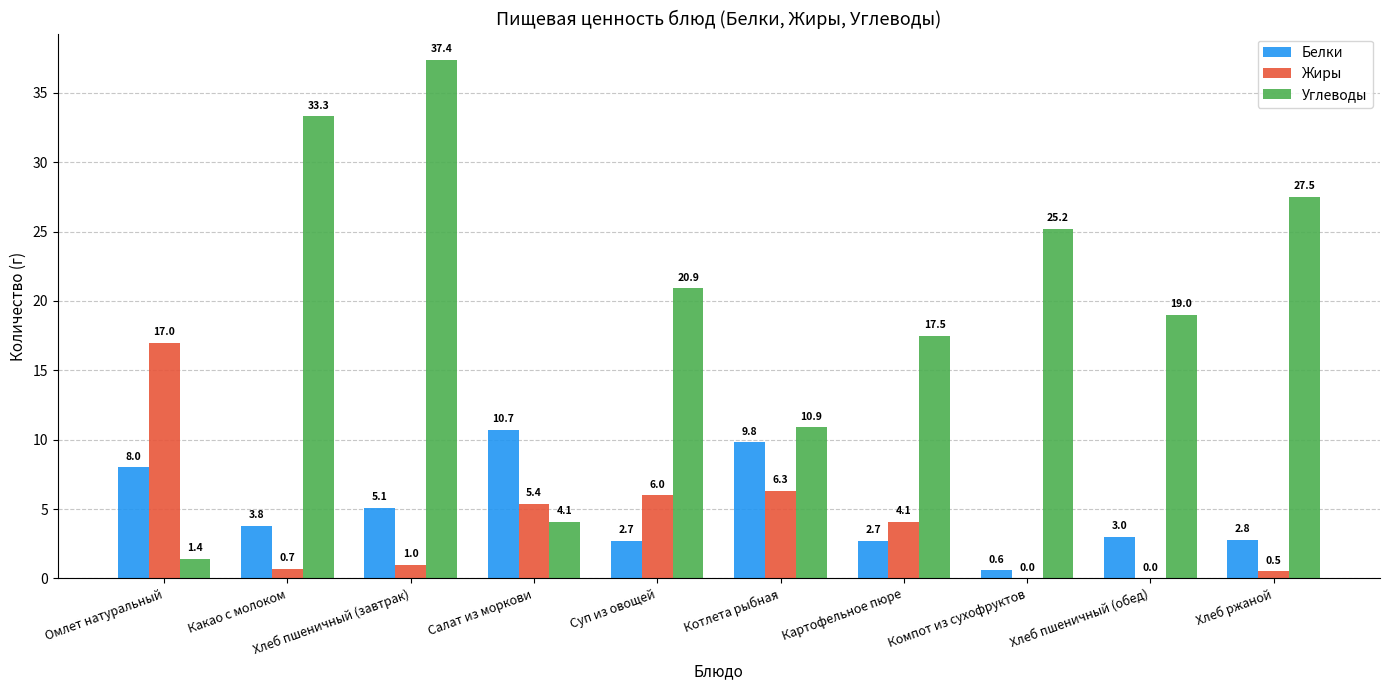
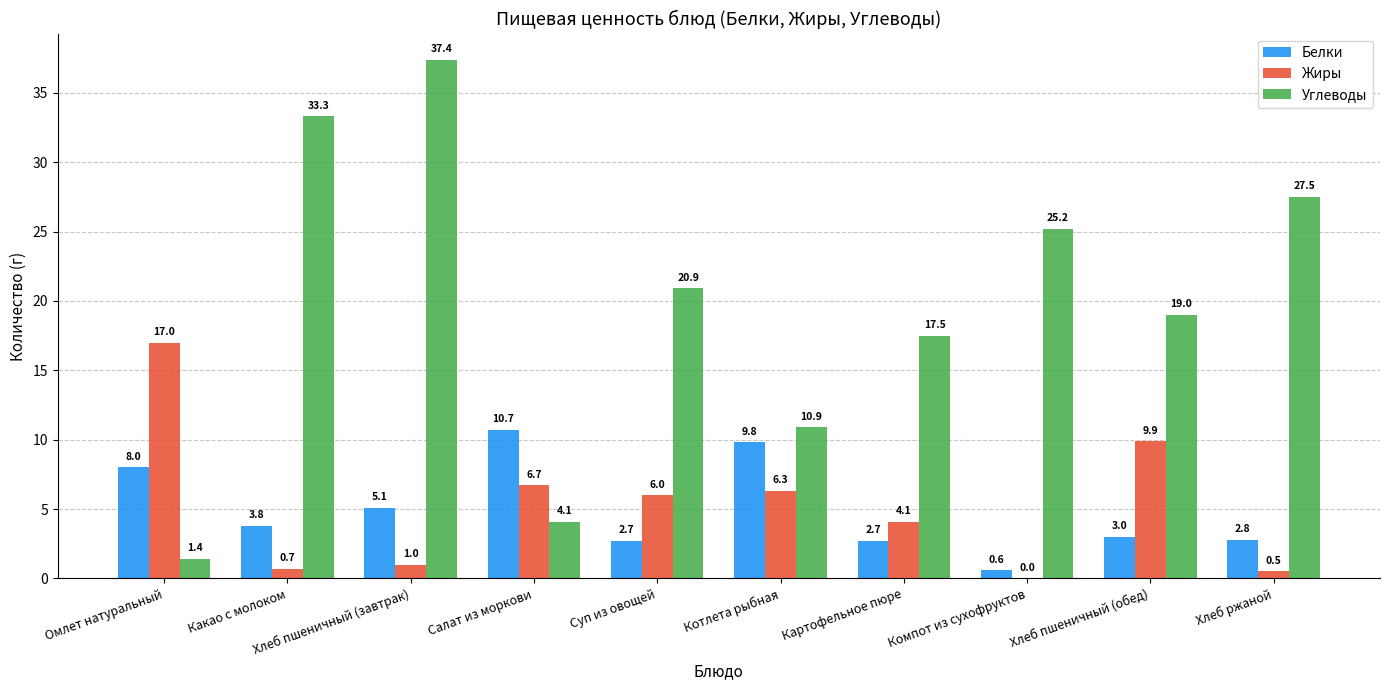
Жиры, Салат из моркови: 5.4 -> 6.7
Жиры, Хлеб пшеничный (обед): 0.0 -> 9.9
